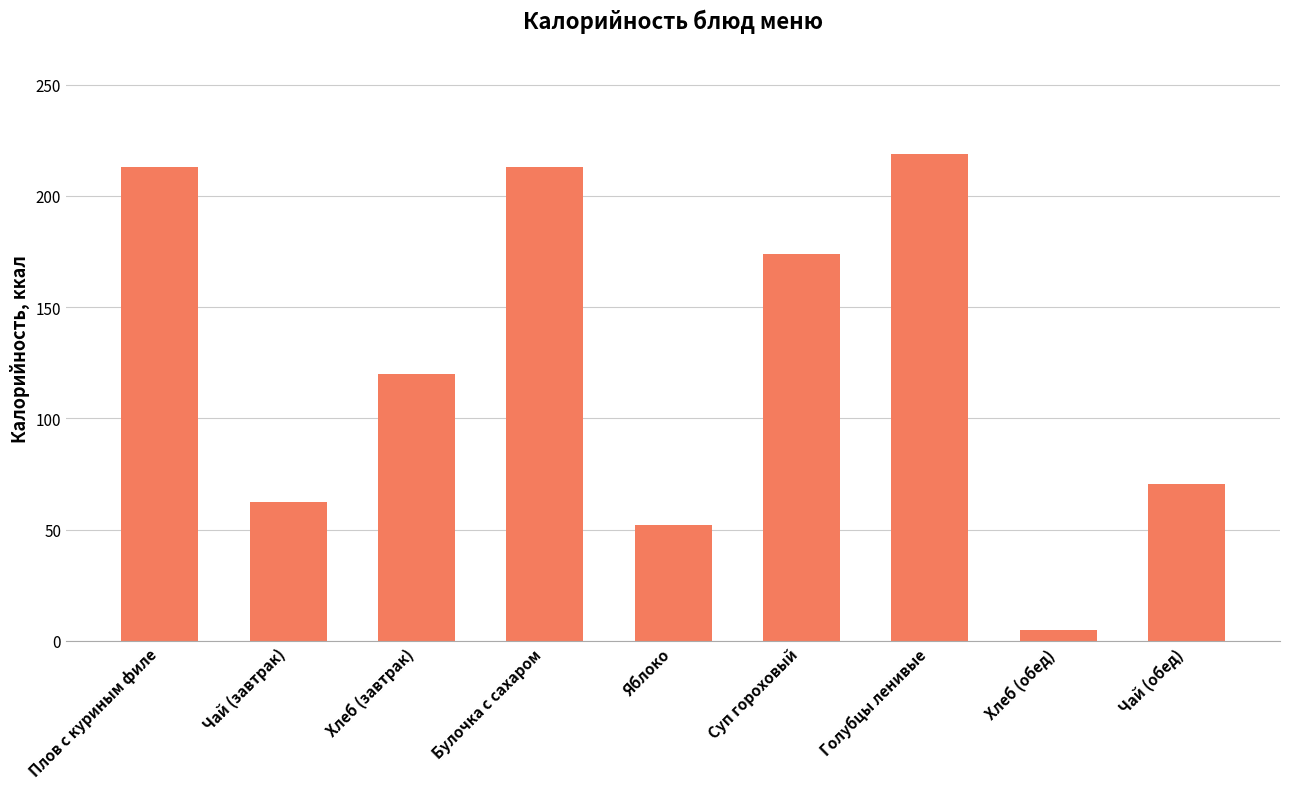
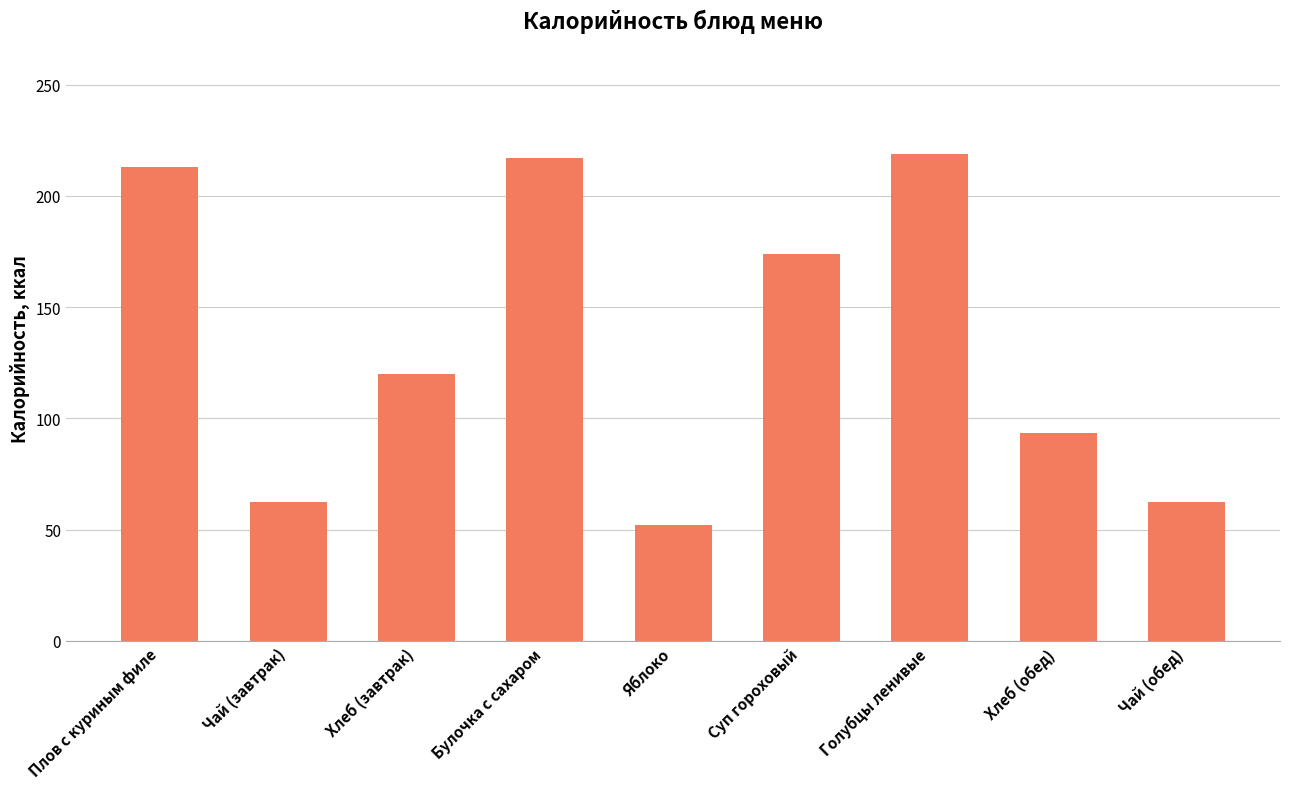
Булочка с сахаром: 213 -> 217
Хлеб (обед): 5 -> 94
Чай (обед): 71 -> 62
